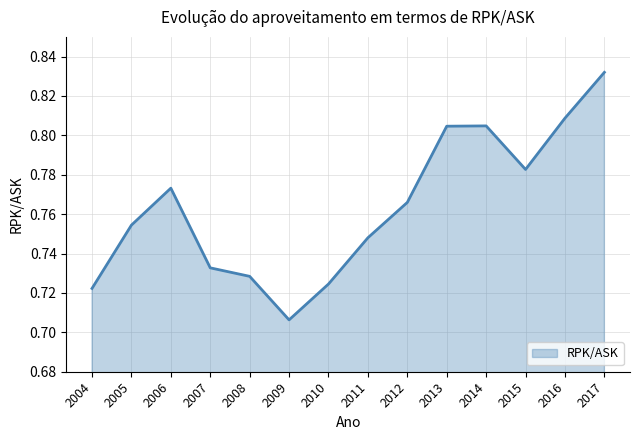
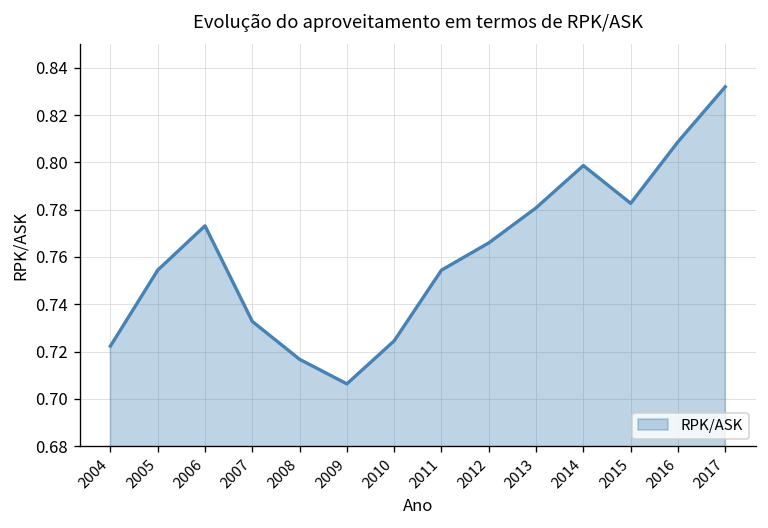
2008: 0.728 -> 0.717
2011: 0.748 -> 0.754
2013: 0.805 -> 0.781
2014: 0.805 -> 0.799
